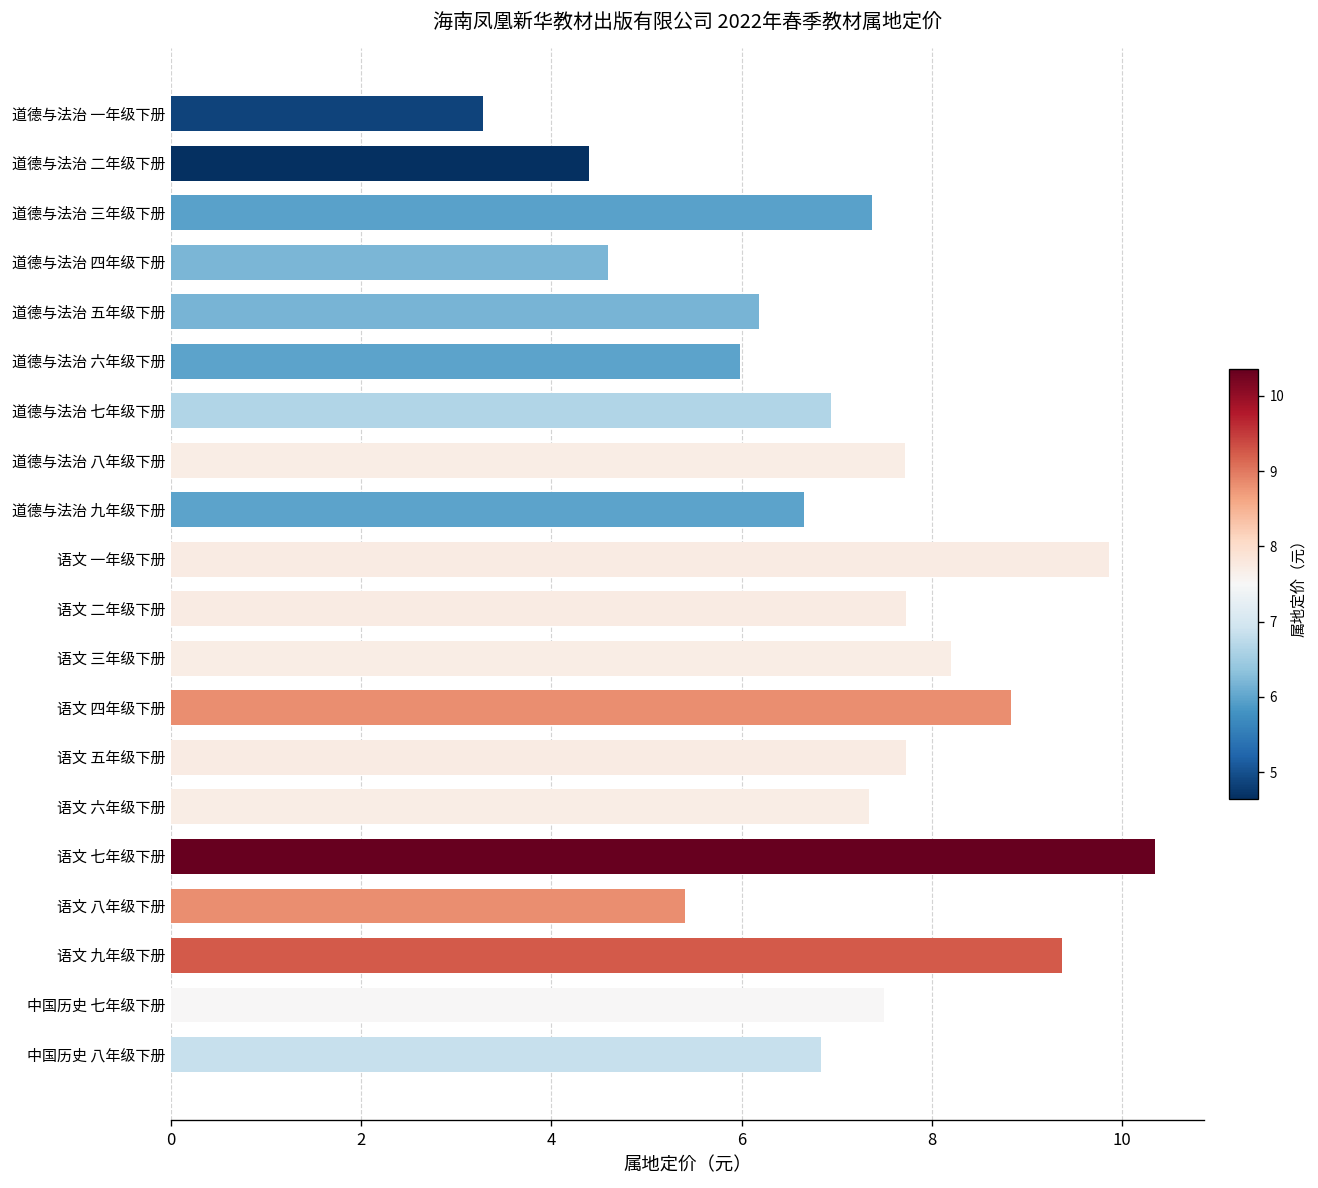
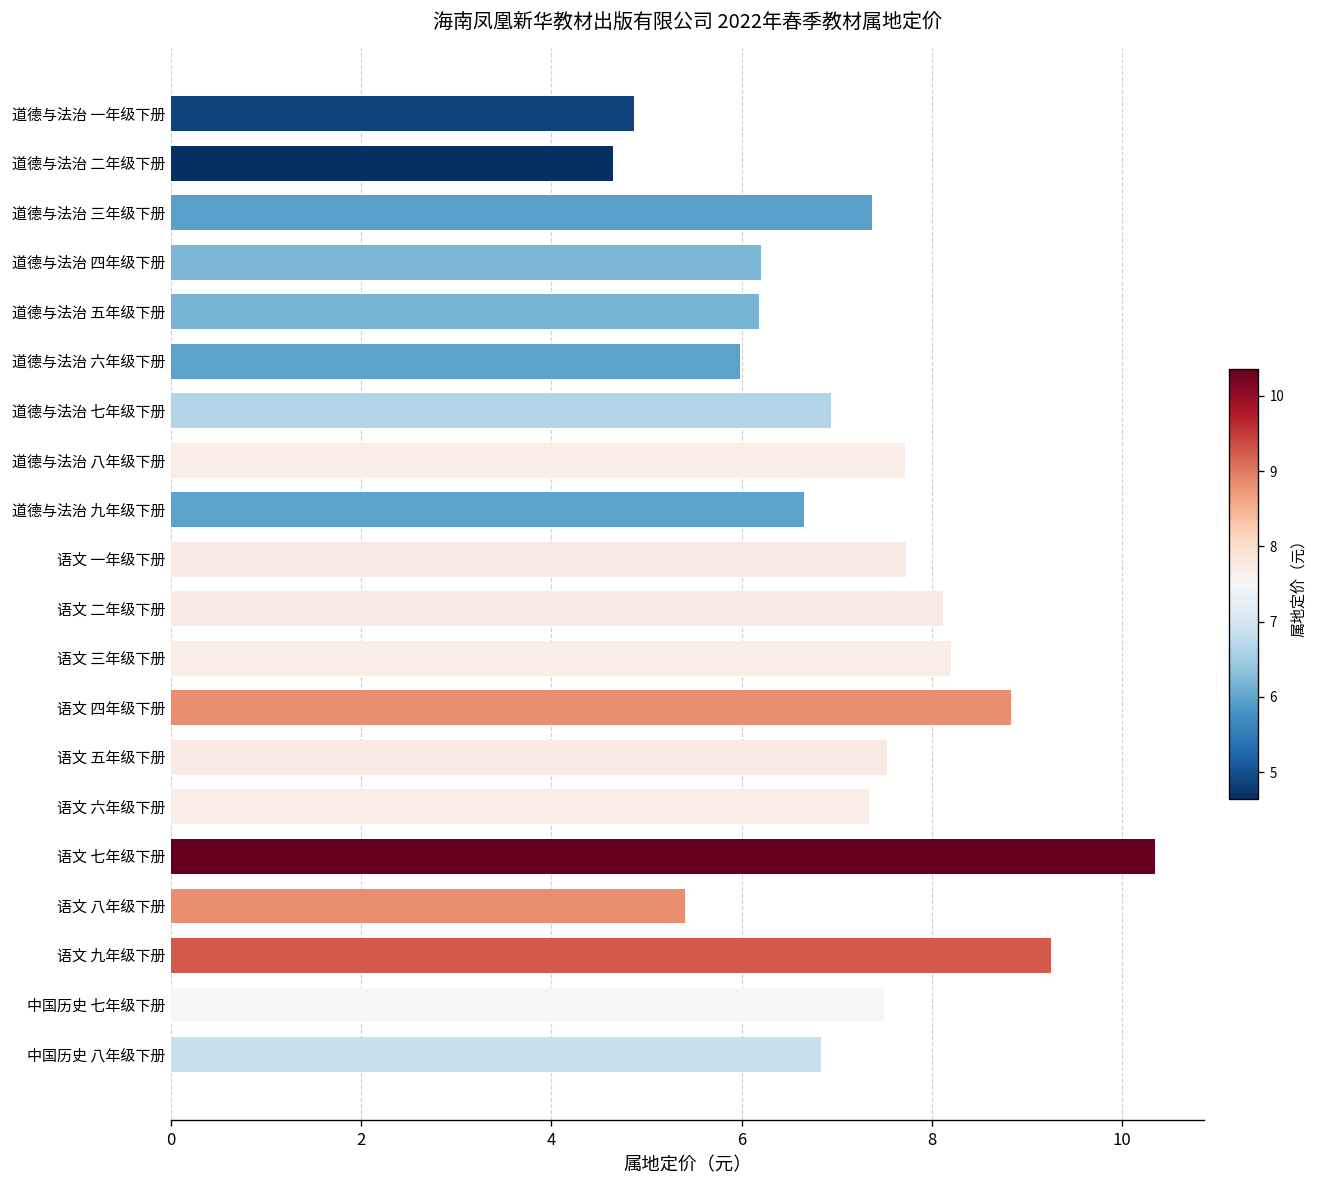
道德与法治 一年级下册: 3.3 -> 4.9
道德与法治 二年级下册: 4.4 -> 4.7
道德与法治 四年级下册: 4.6 -> 6.2
语文 一年级下册: 9.9 -> 7.7
语文 二年级下册: 7.7 -> 8.1
语文 五年级下册: 7.7 -> 7.5
语文 九年级下册: 9.4 -> 9.3
